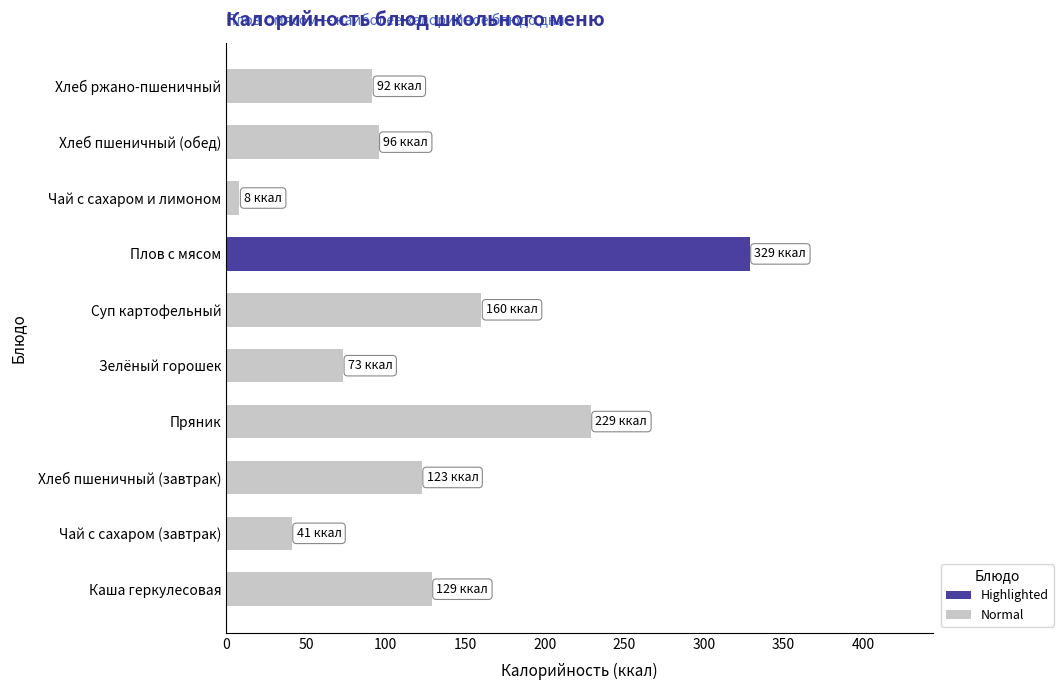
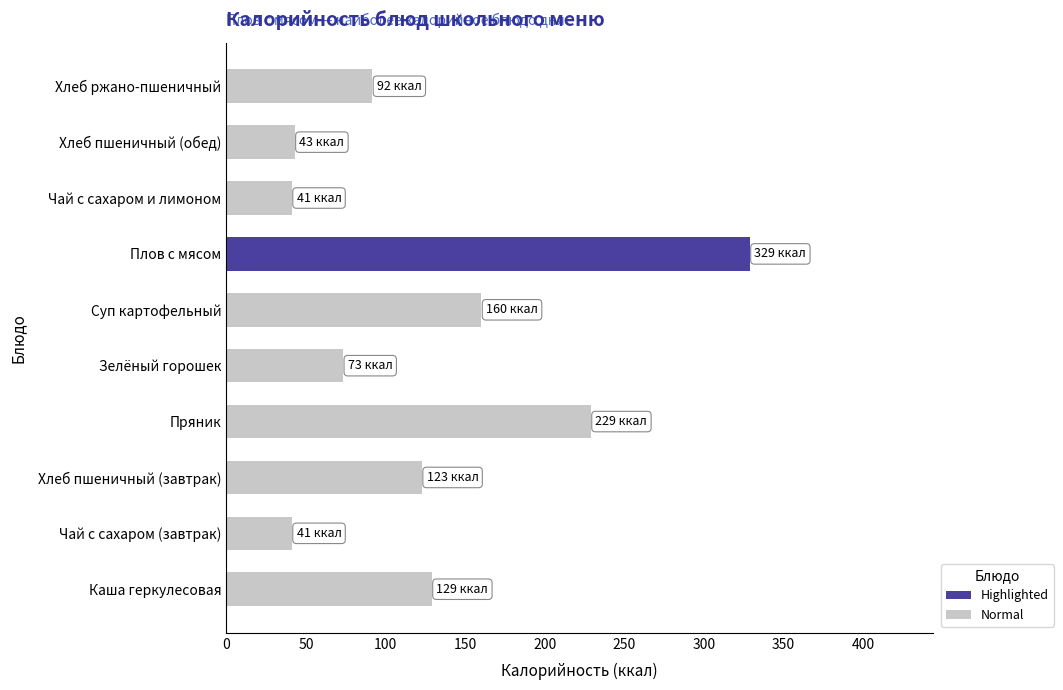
Хлеб пшеничный (обед): 96 -> 43
Чай с сахаром и лимоном: 8 -> 41
